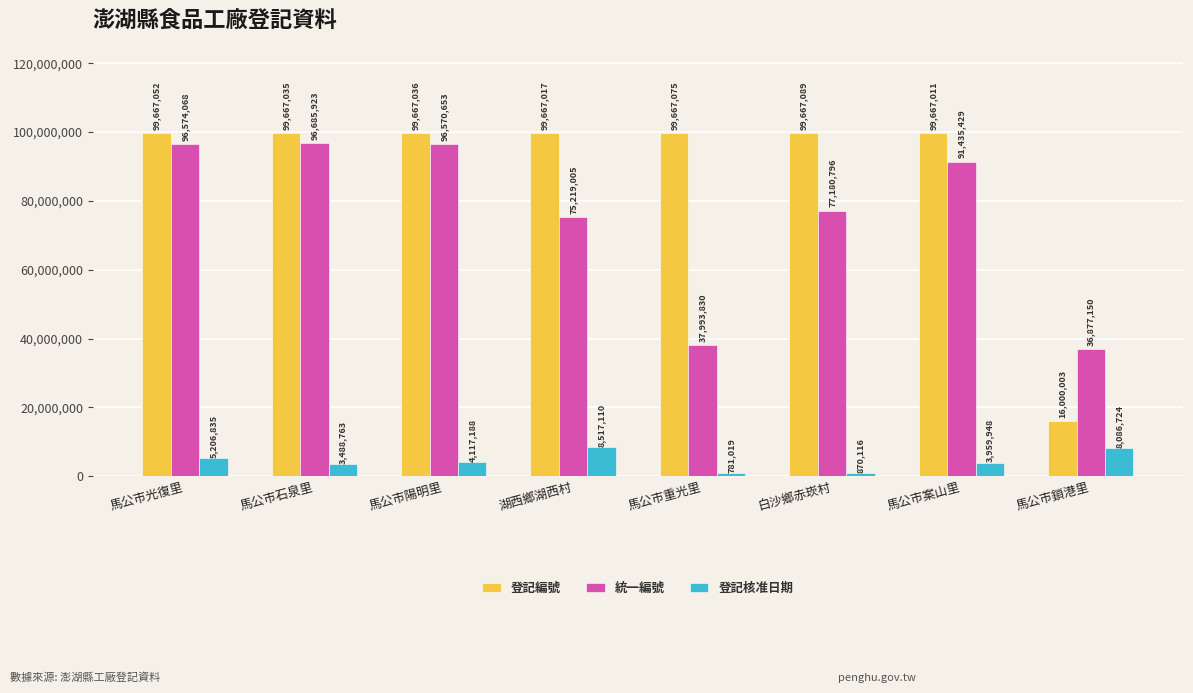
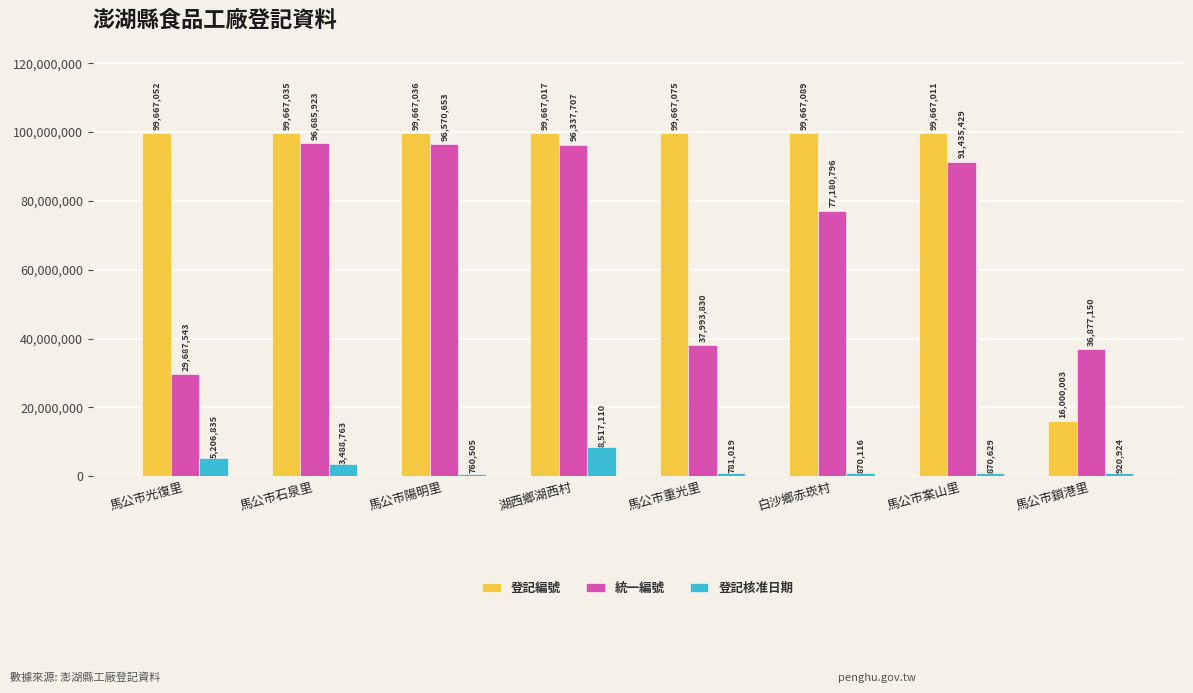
統一編號, 馬公市光復里: 96,574,068 -> 29,687,543
登記核准日期, 馬公市陽明里: 4,117,188 -> 760,505
統一編號, 湖西鄉湖西村: 75,219,005 -> 96,337,707
登記核准日期, 馬公市案山里: 3,959,948 -> 870,629
登記核准日期, 馬公市鎖港里: 8,086,724 -> 920,924
